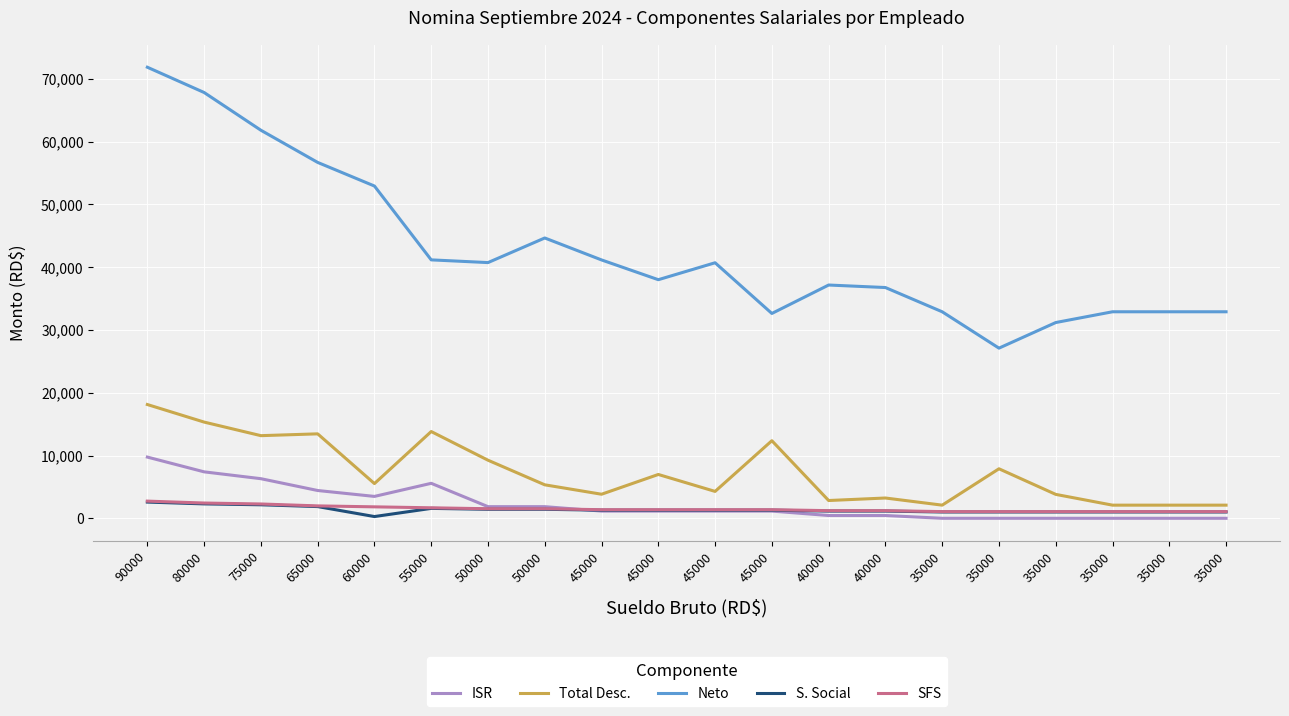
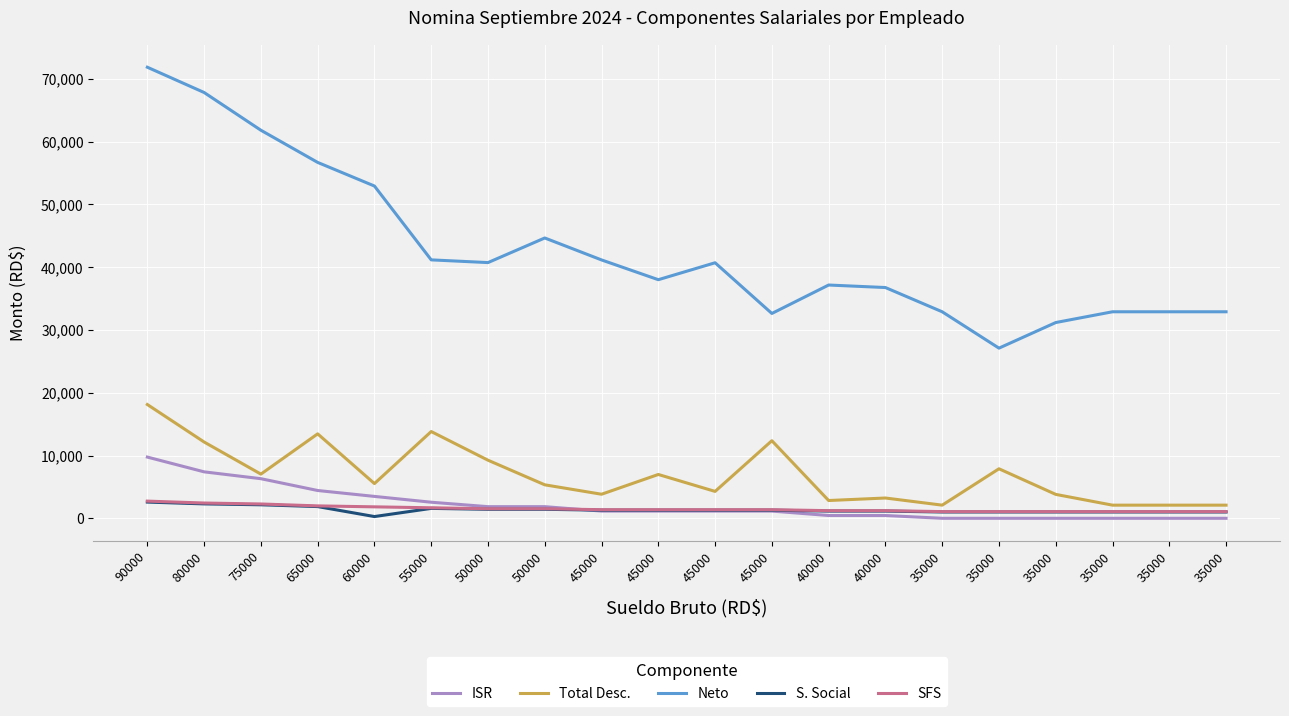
Total Desc., 80000: 15,000 -> 12,000
Total Desc., 75000: 13,000 -> 7,000
ISR, 55000: 6,000 -> 3,000
